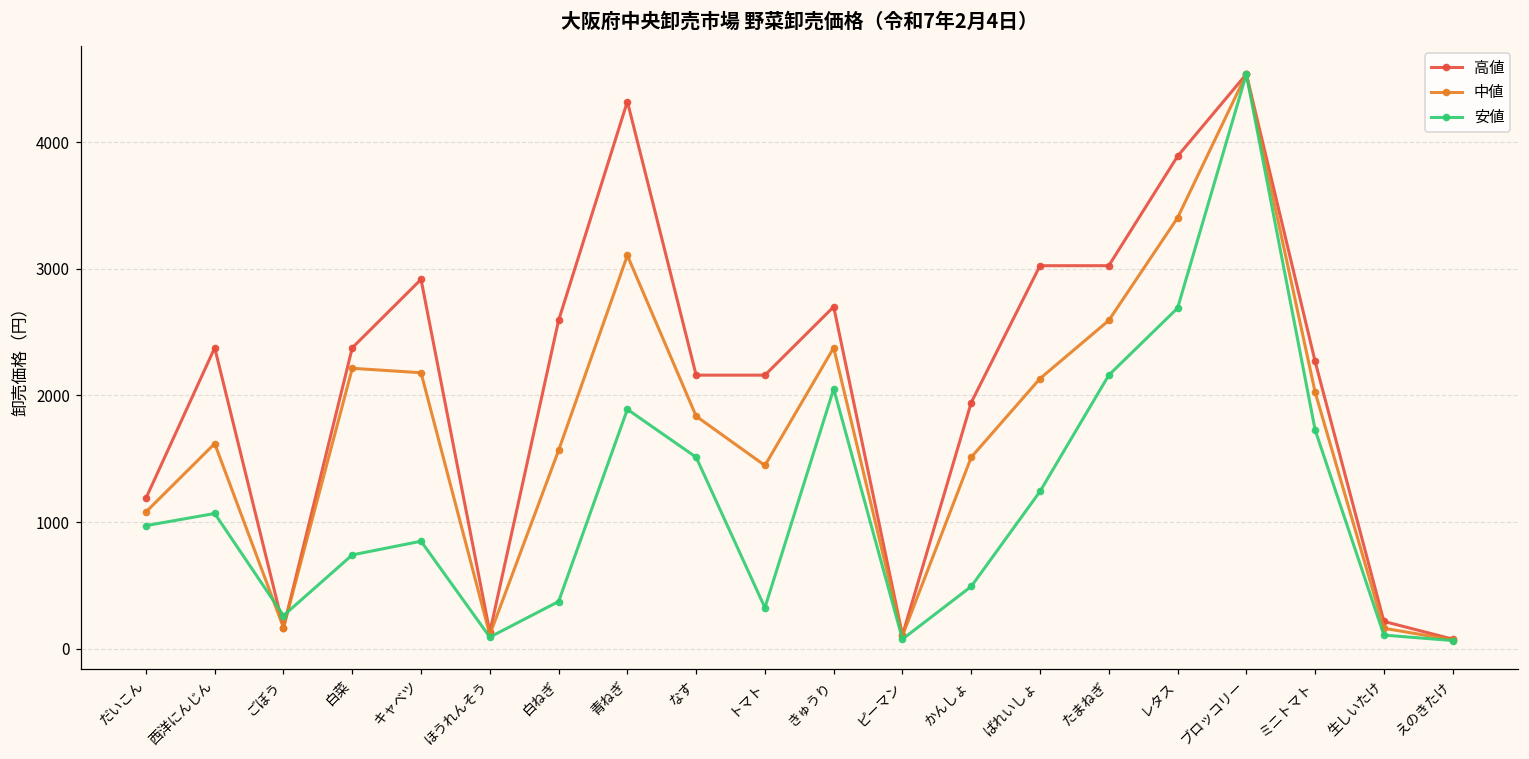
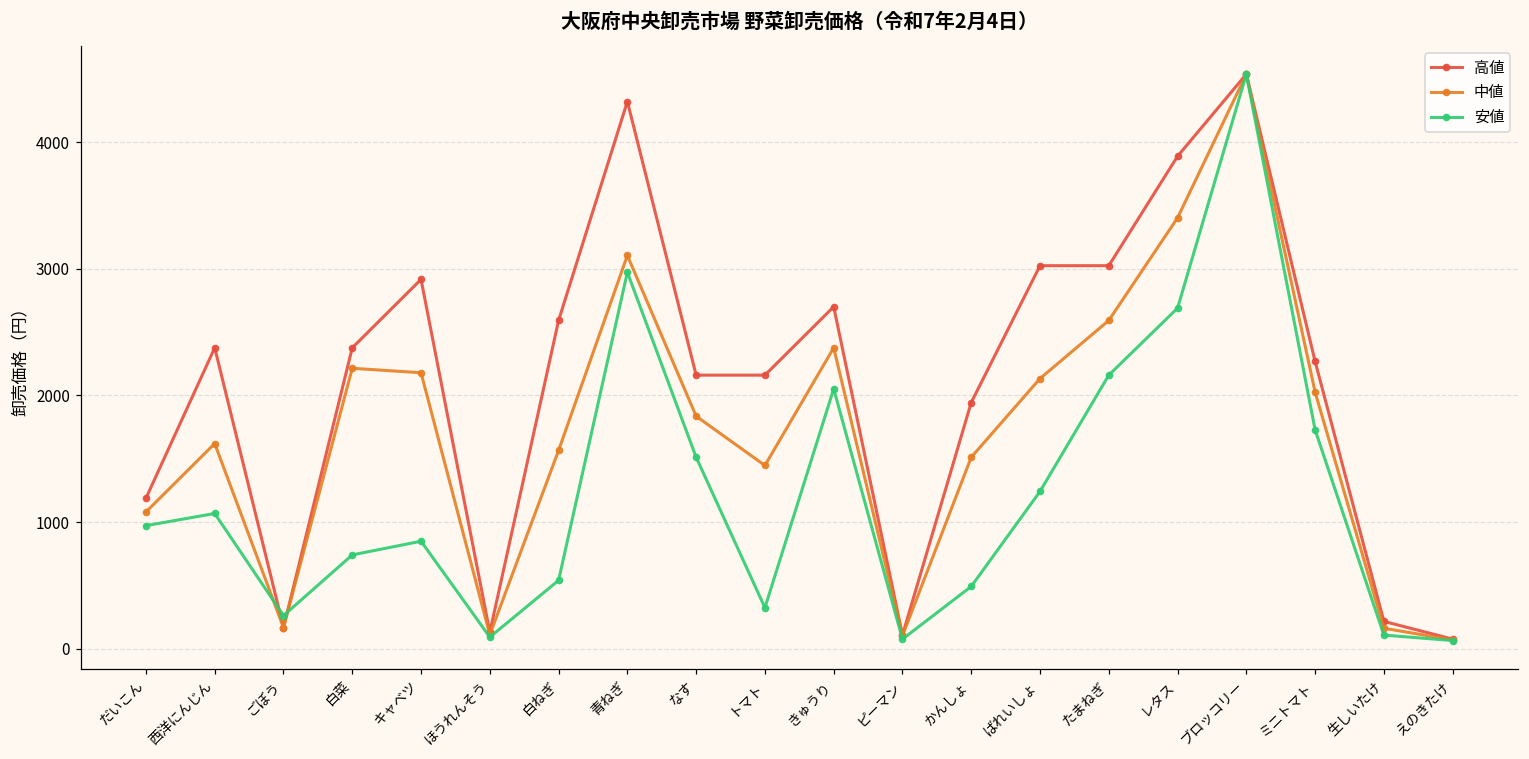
安値, 白ねぎ: 370 -> 540
安値, 青ねぎ: 1890 -> 2970
